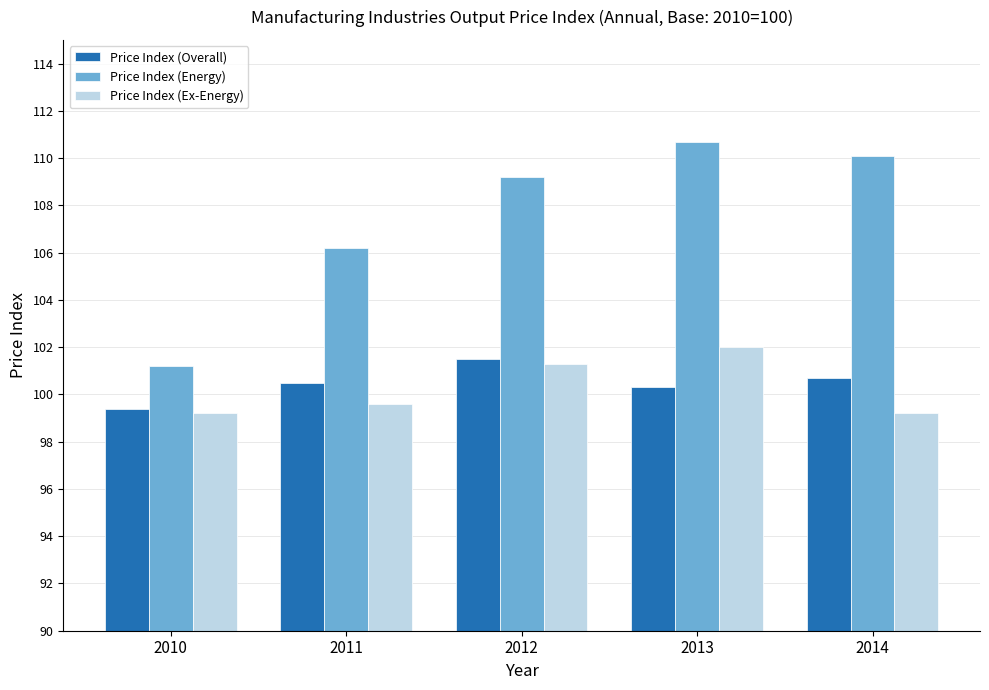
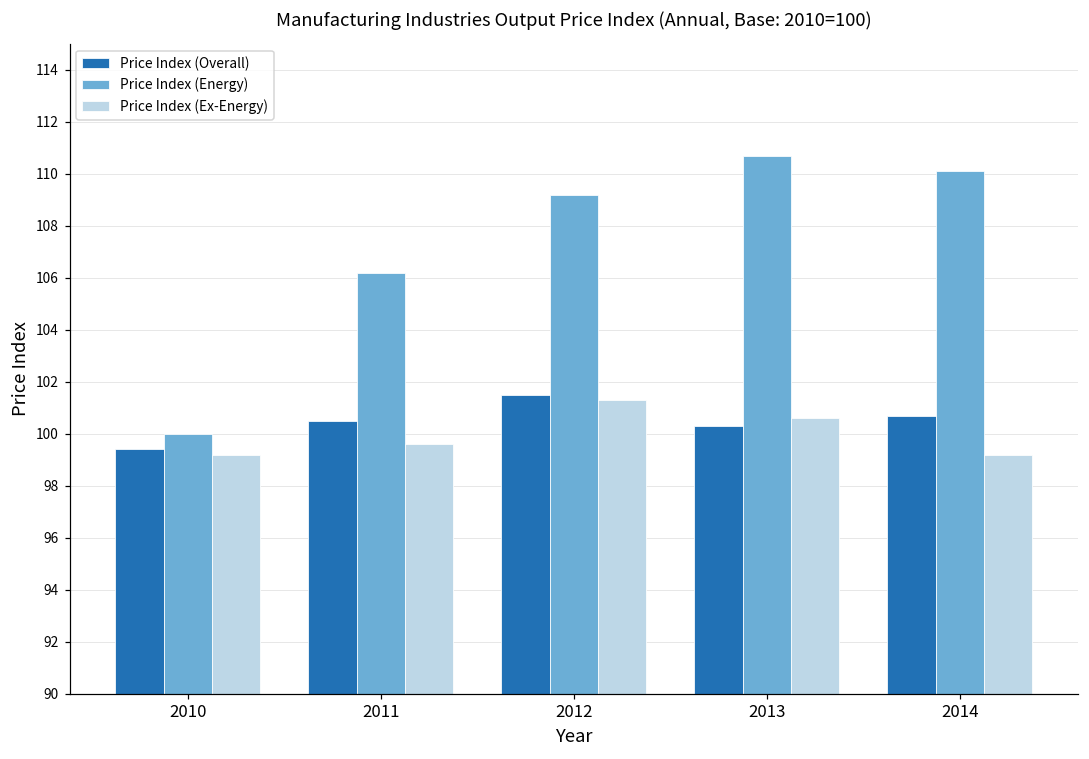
Price Index (Energy), 2010: 101.2 -> 100.0
Price Index (Ex-Energy), 2013: 102.0 -> 100.6
